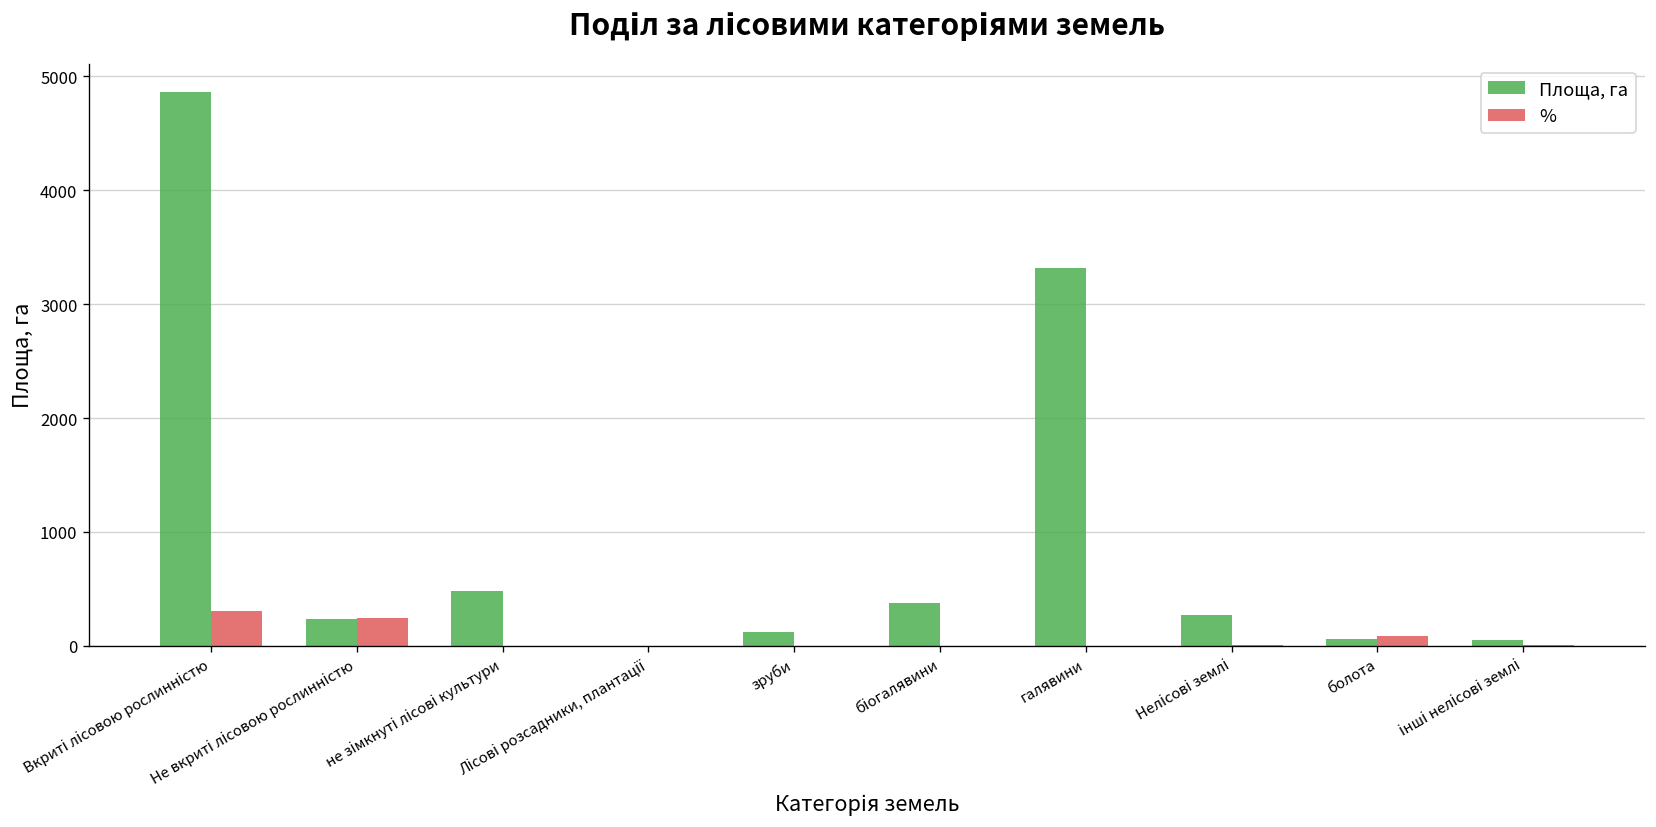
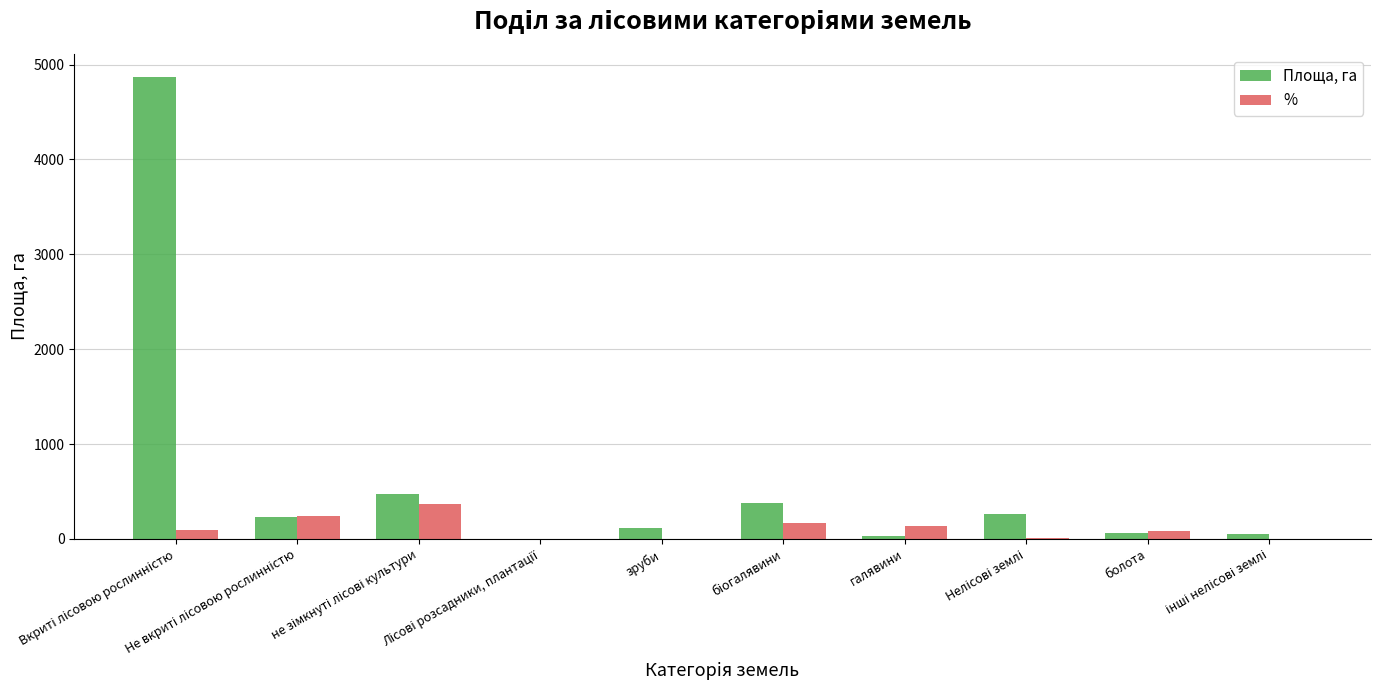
%, Вкриті лісовою рослинністю: 300 -> 100
%, не зімкнуті лісові культури: 0 -> 400
%, біогалявини: 0 -> 200
Площа, га, галявини: 3300 -> 0
%, галявини: 0 -> 100
